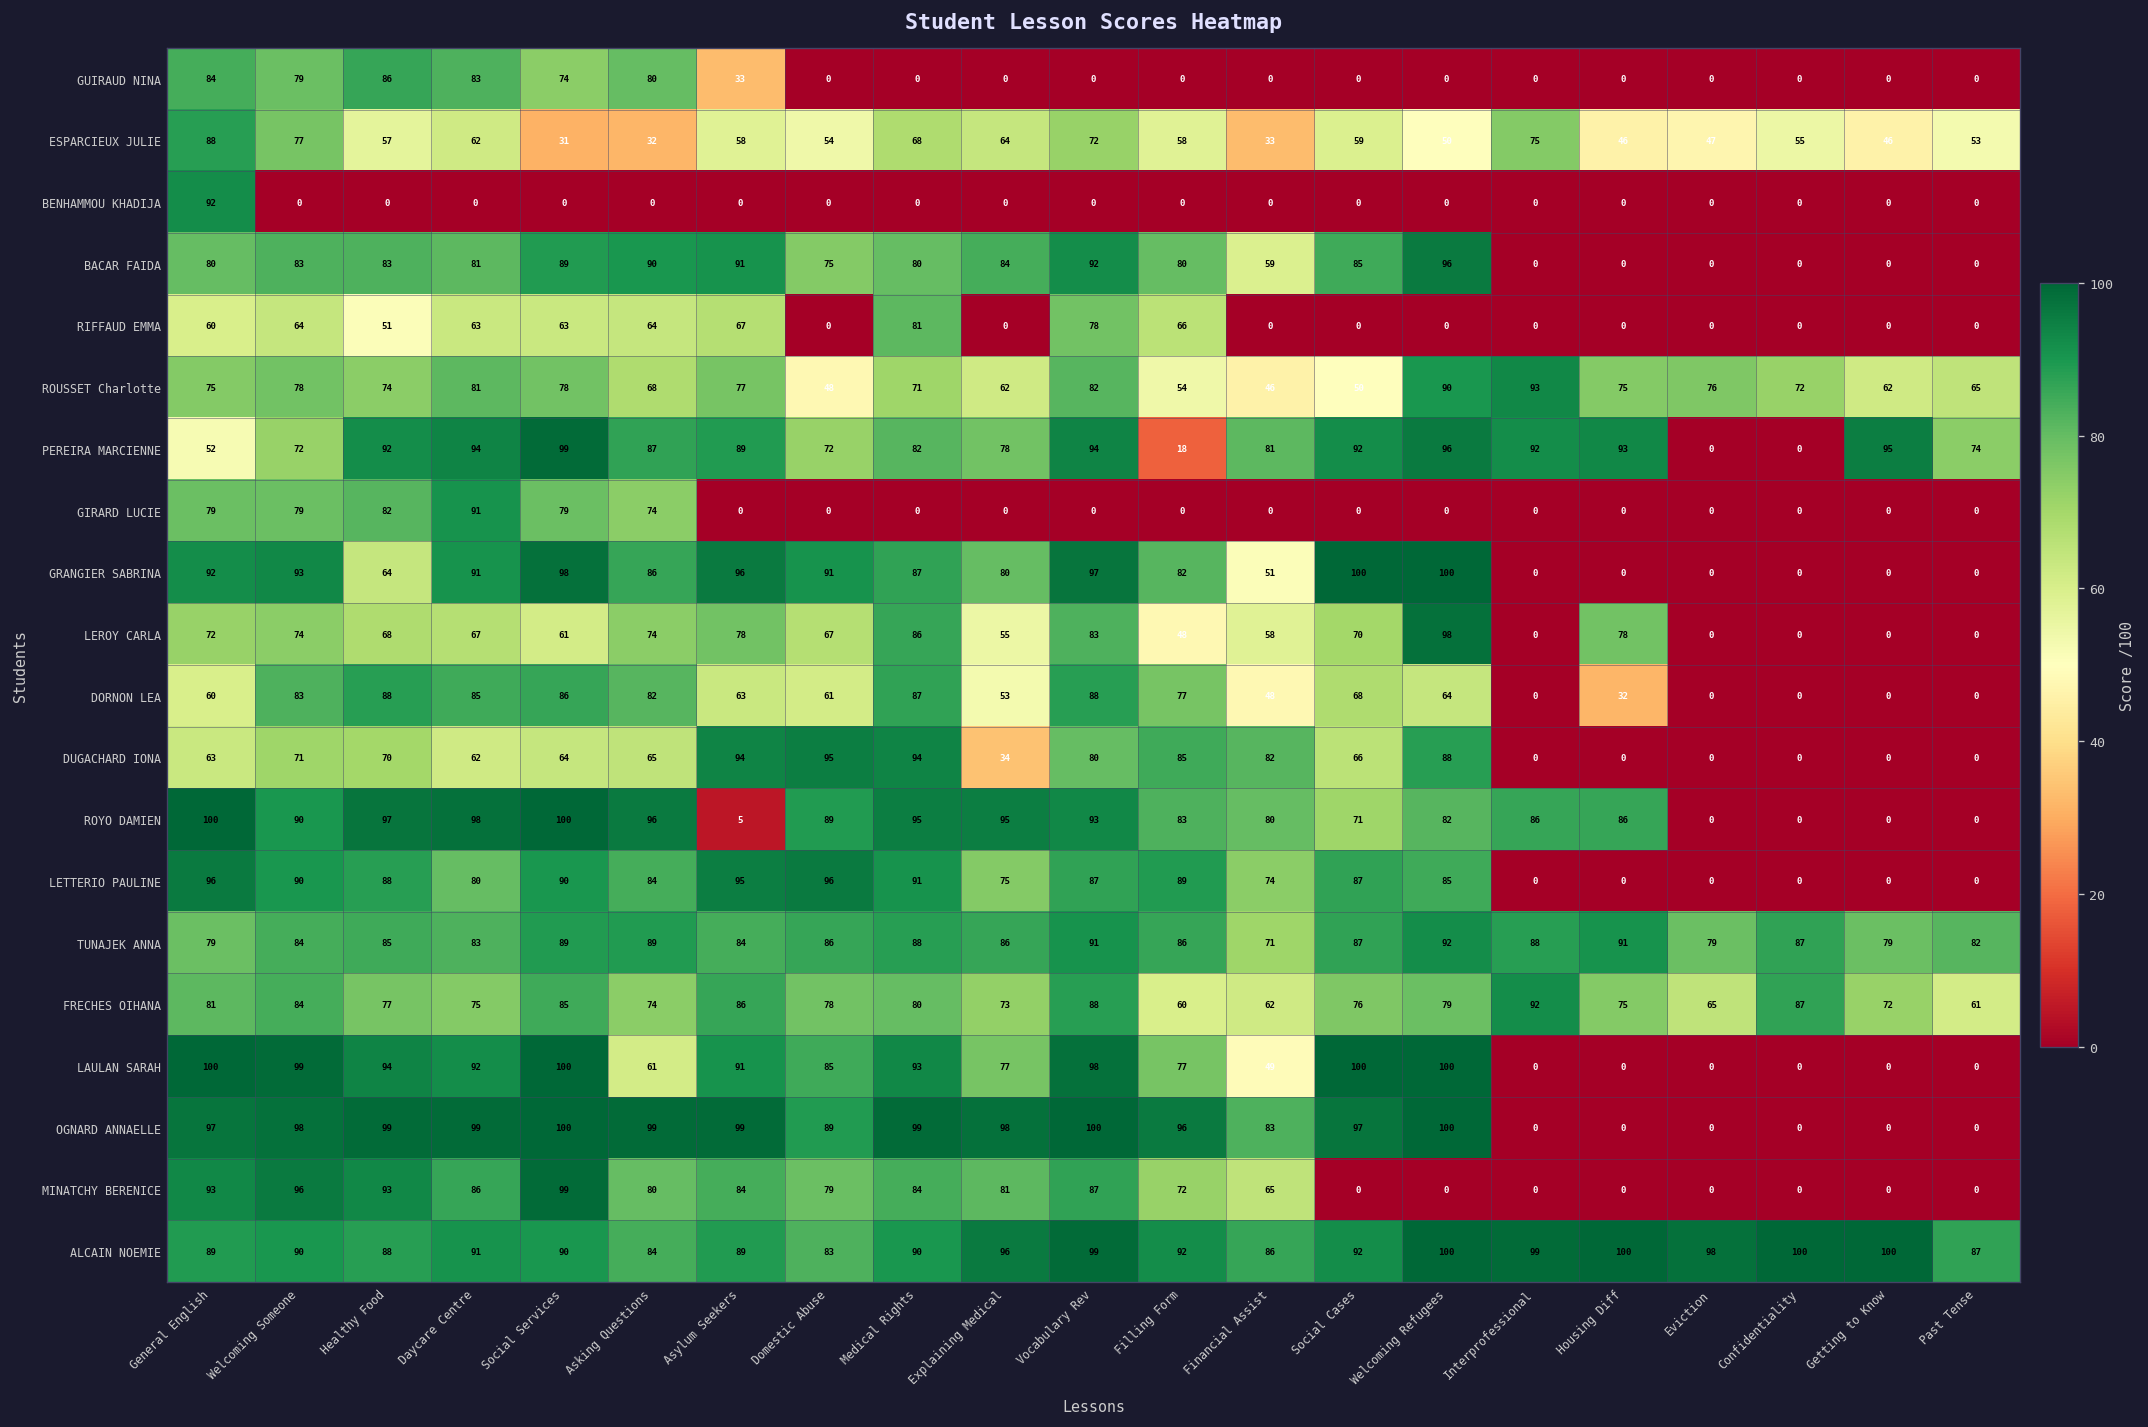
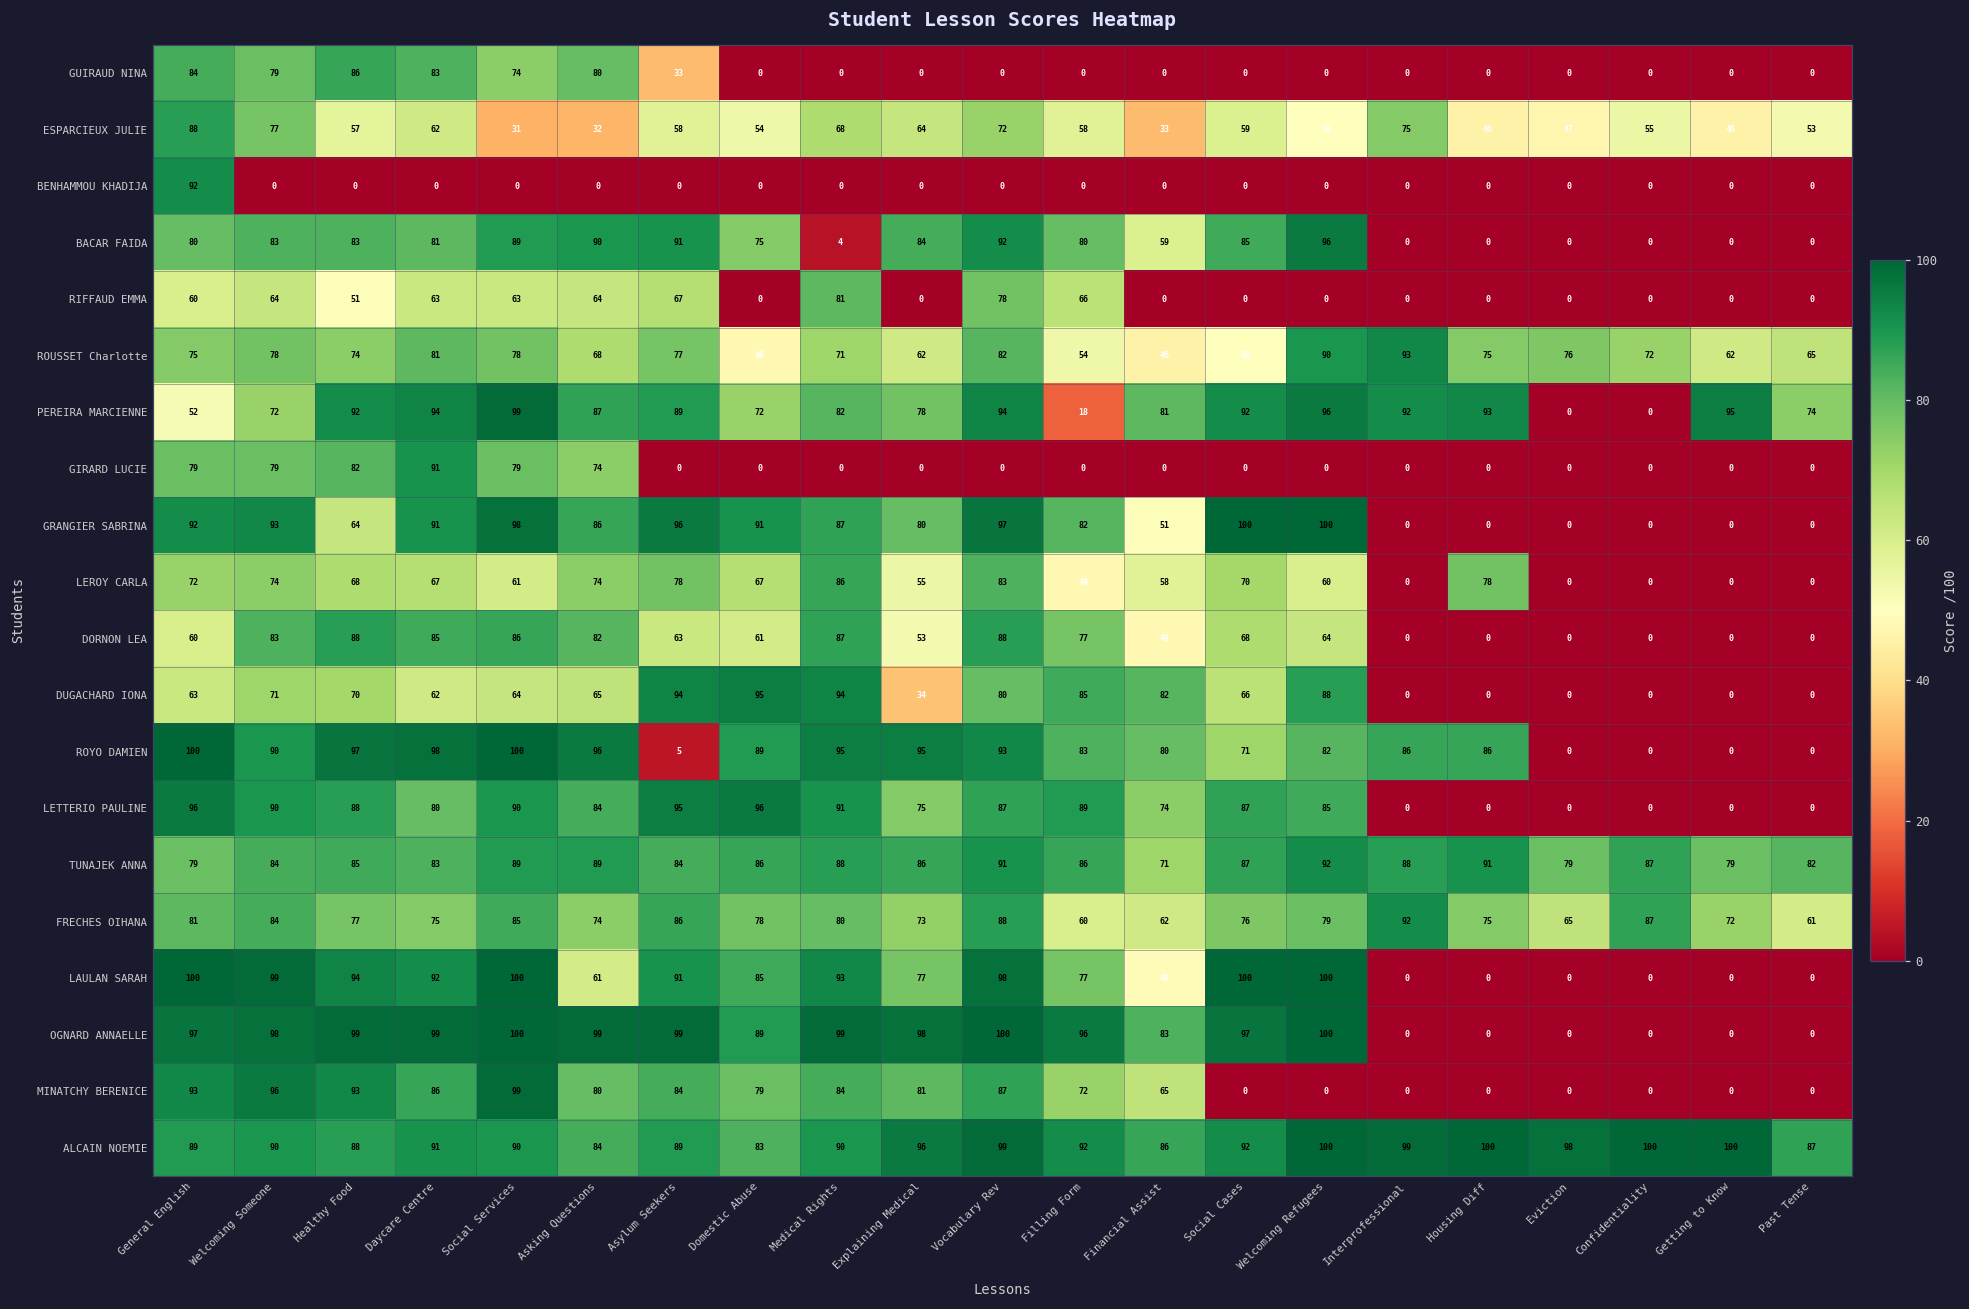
BACAR FAIDA, Medical Rights: 80 -> 4
LEROY CARLA, Welcoming Refugees: 98 -> 60
DORNON LEA, Housing Diff: 32 -> 0
